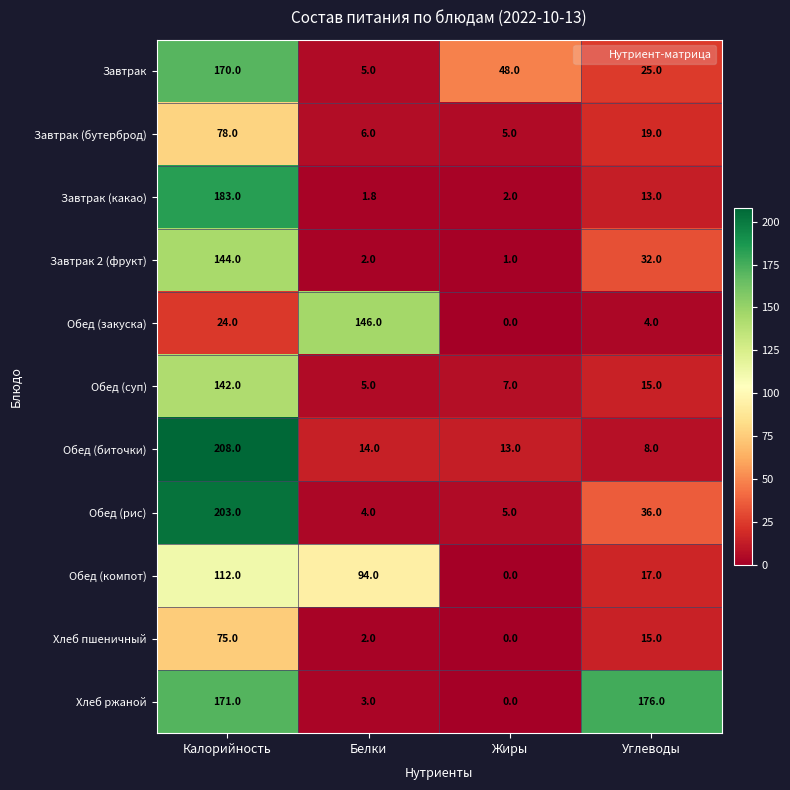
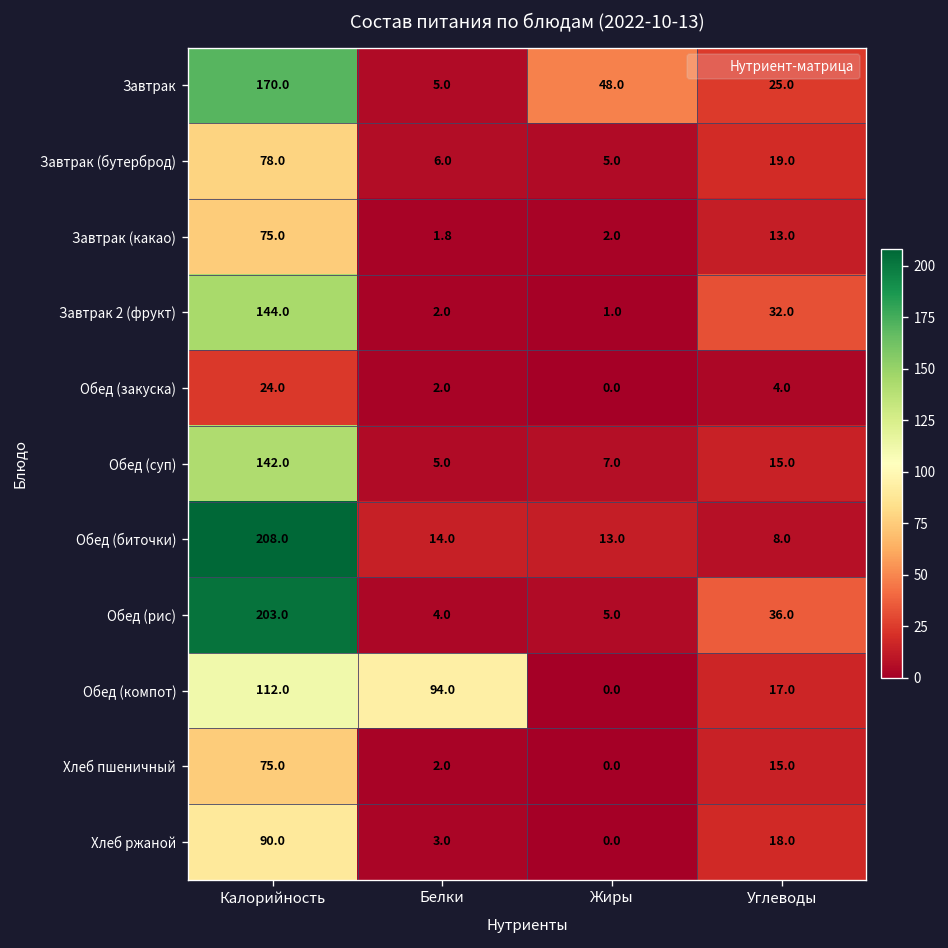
Завтрак (какао), Калорийность: 183.0 -> 75.0
Обед (закуска), Белки: 146.0 -> 2.0
Хлеб ржаной, Калорийность: 171.0 -> 90.0
Хлеб ржаной, Углеводы: 176.0 -> 18.0
